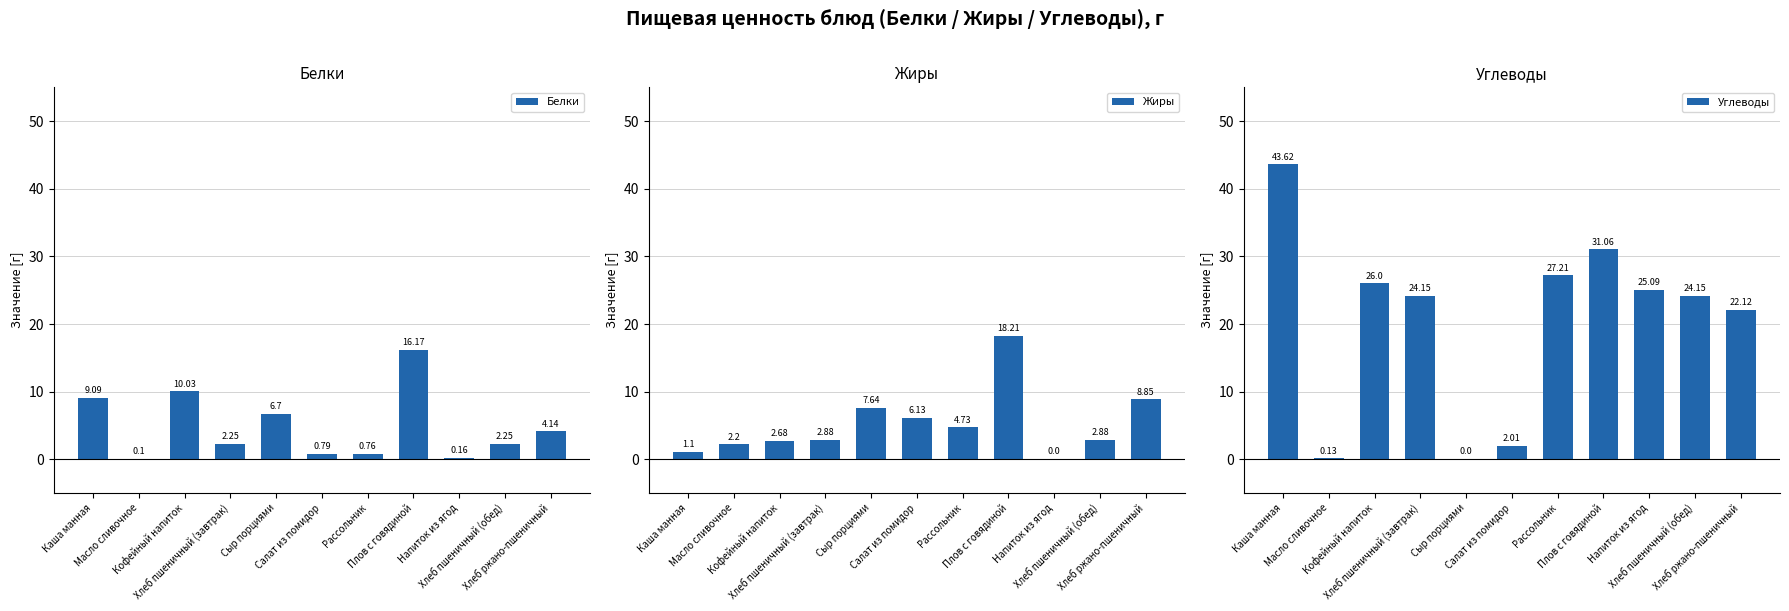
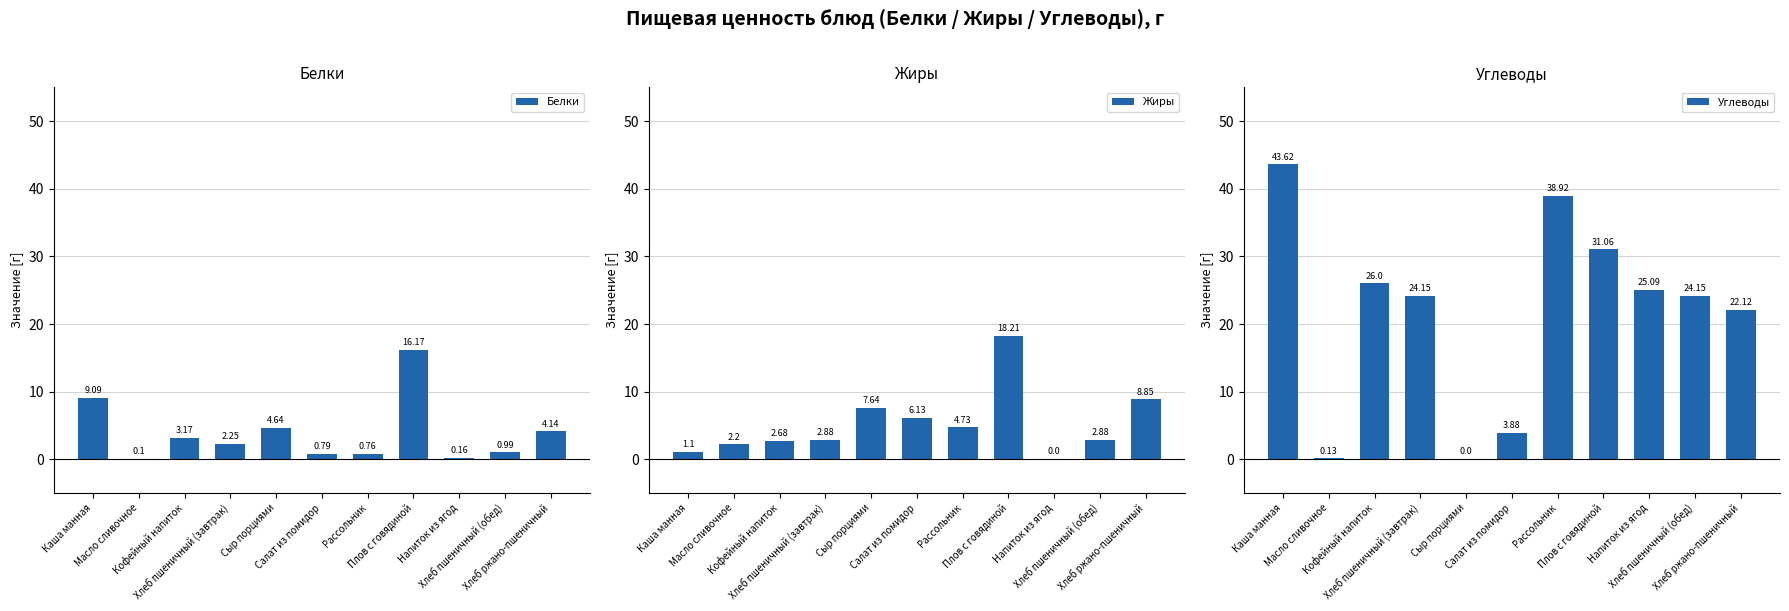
Белки, Кофейный напиток: 10.03 -> 3.17
Белки, Сыр порциями: 6.7 -> 4.64
Белки, Хлеб пшеничный (обед): 2.25 -> 0.99
Углеводы, Салат из помидор: 2.01 -> 3.88
Углеводы, Рассольник: 27.21 -> 38.92
